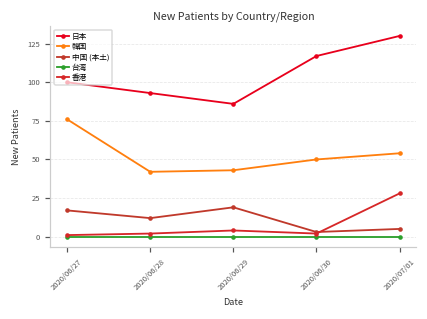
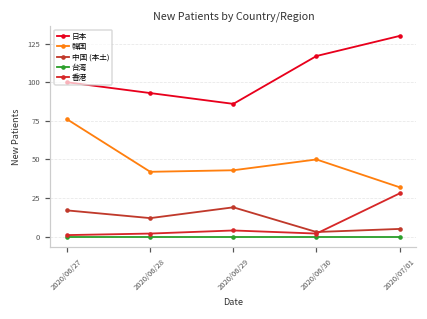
韓国, 2020/07/01: 54 -> 32
